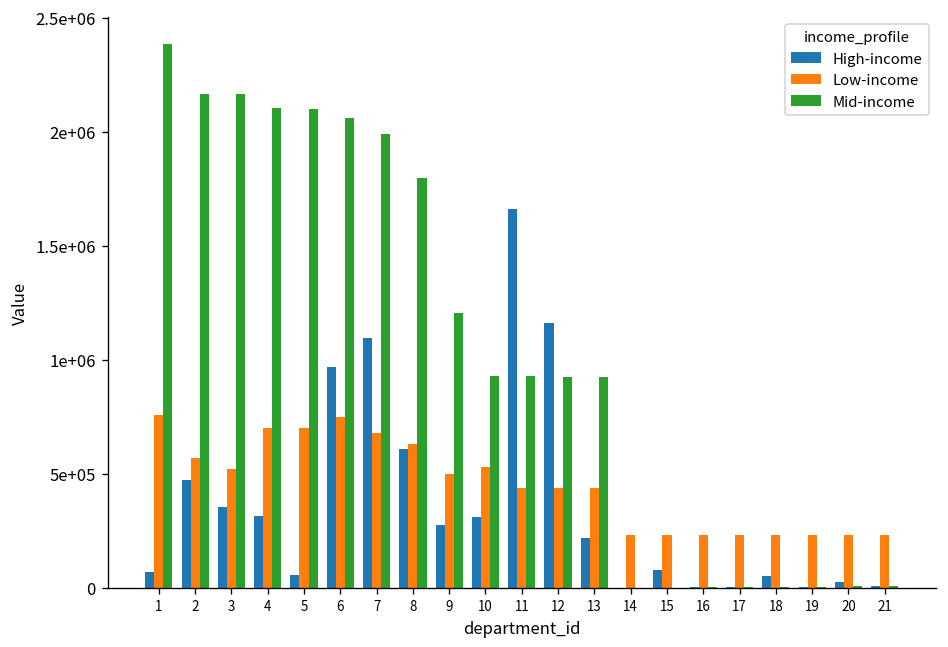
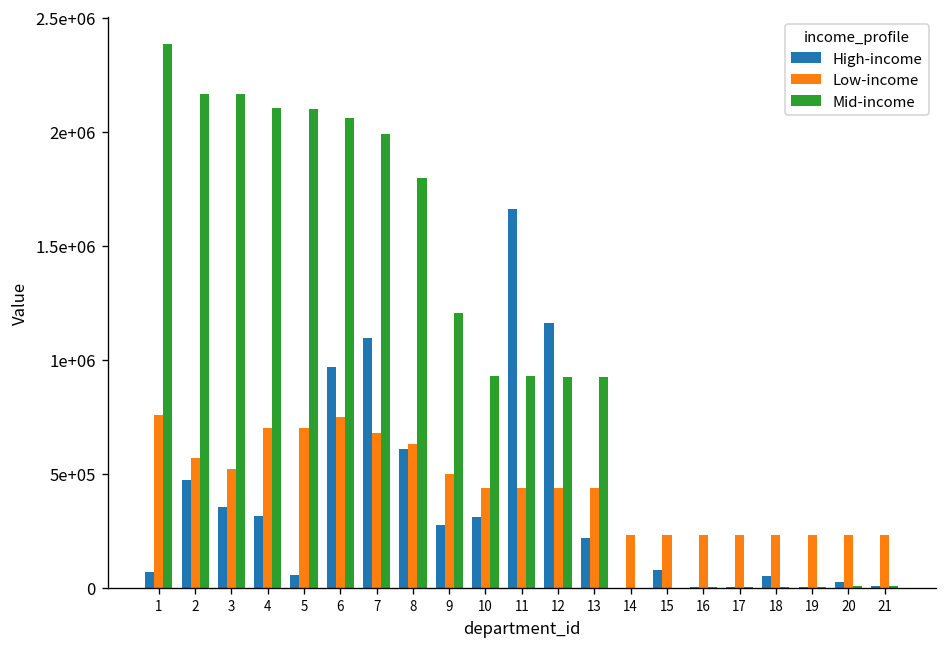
Low-income, 10: 530000 -> 440000
